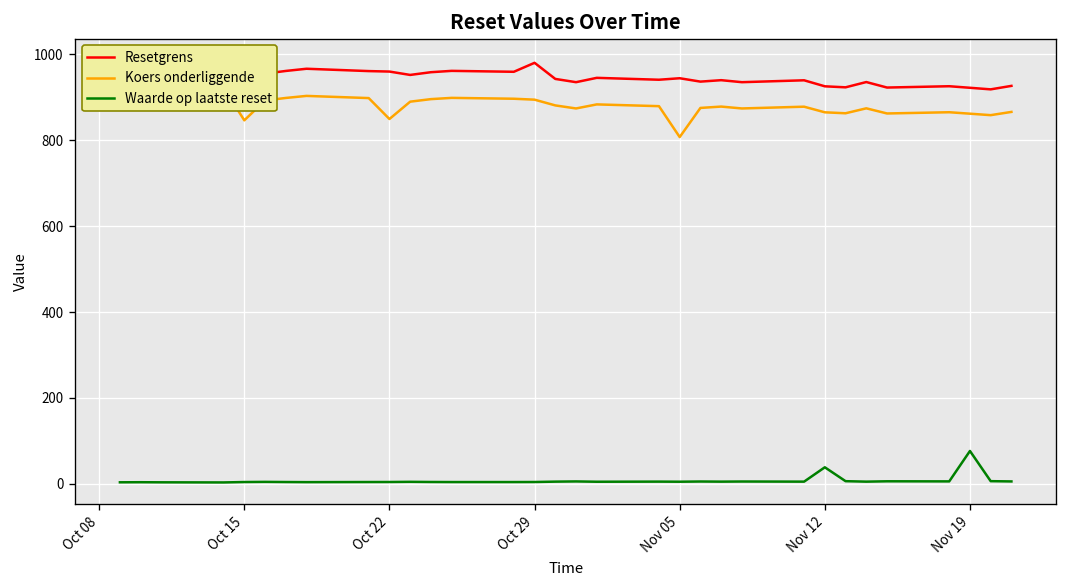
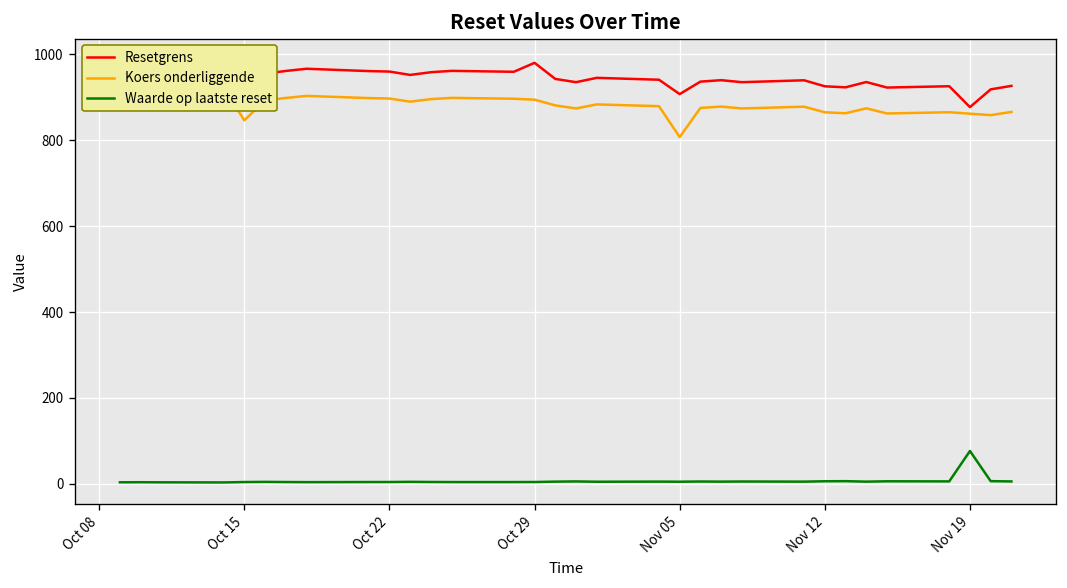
Koers onderliggende, Oct 22: 850 -> 900
Resetgrens, Nov 05: 940 -> 910
Waarde op laatste reset, Nov 12: 40 -> 10
Resetgrens, Nov 19: 920 -> 880
